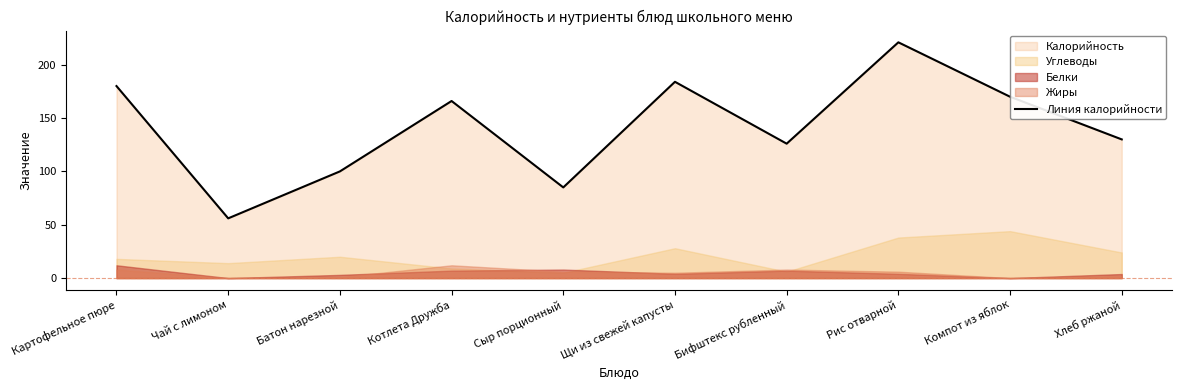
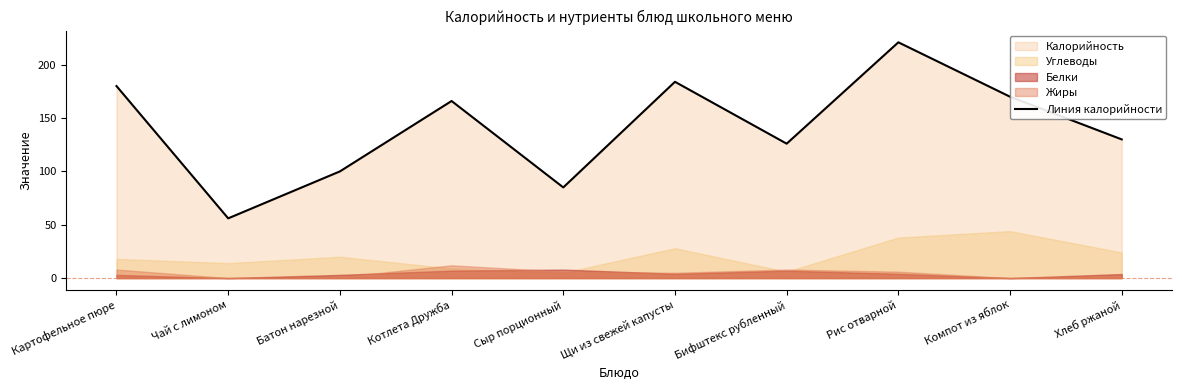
Белки, Картофельное пюре: 12 -> 3
